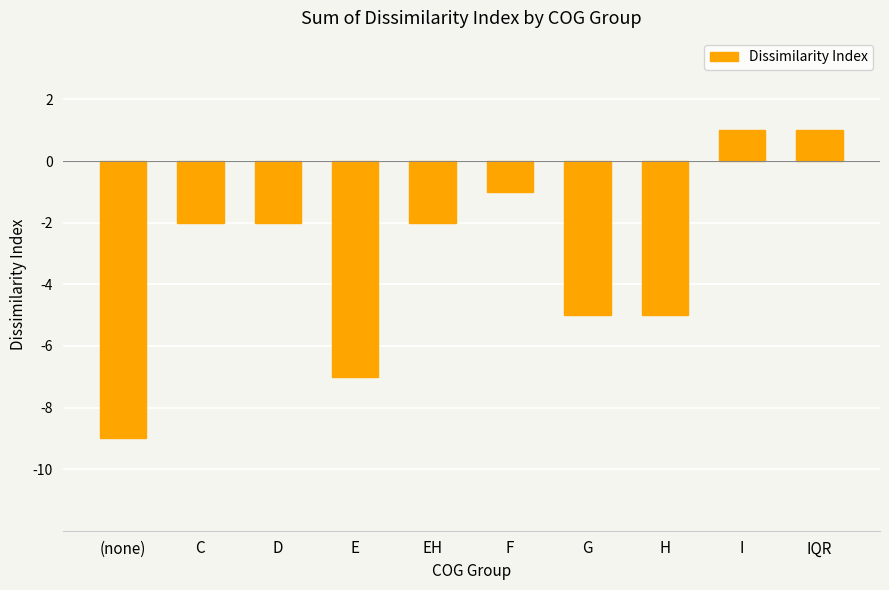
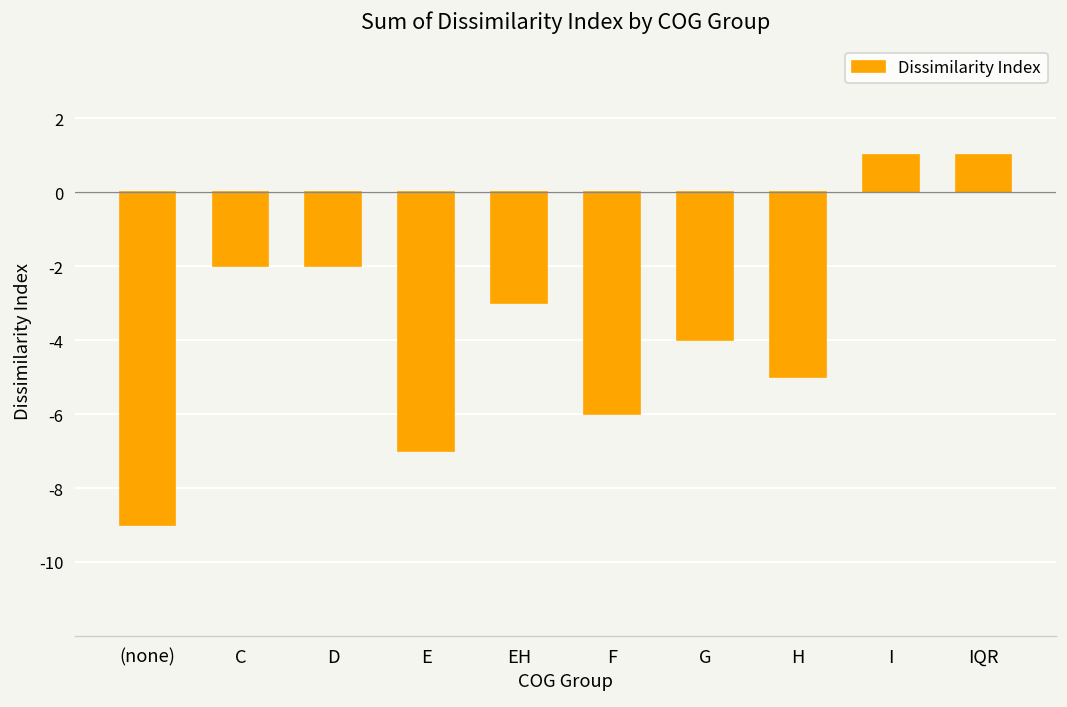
EH: -2 -> -3
F: -1 -> -6
G: -5 -> -4
